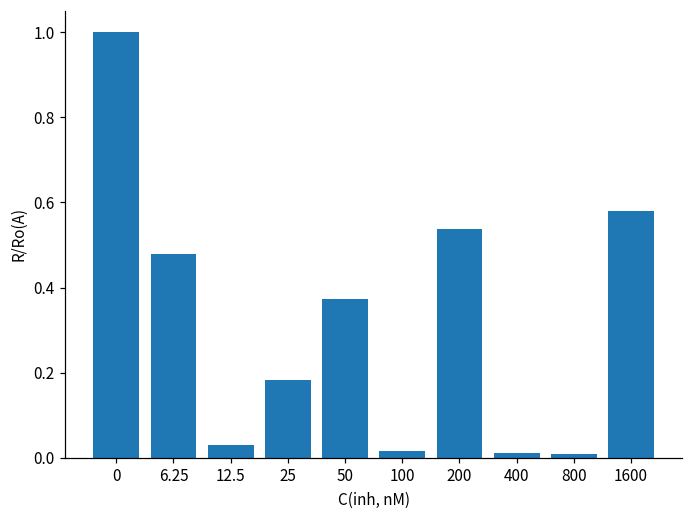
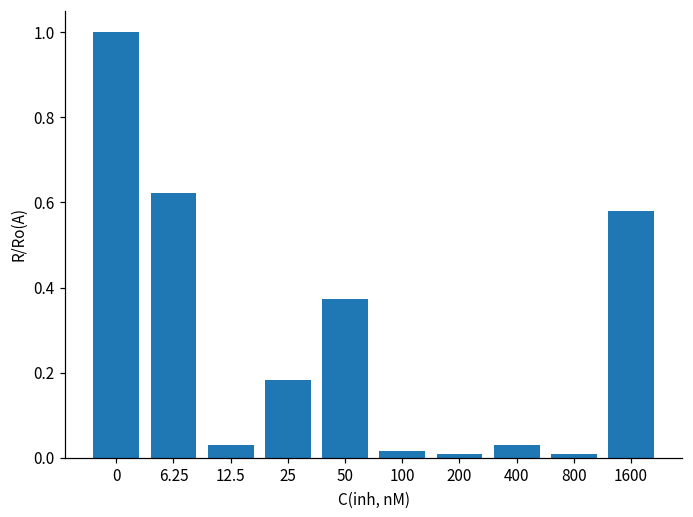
6.25: 0.48 -> 0.62
200: 0.54 -> 0.01
400: 0.01 -> 0.03
